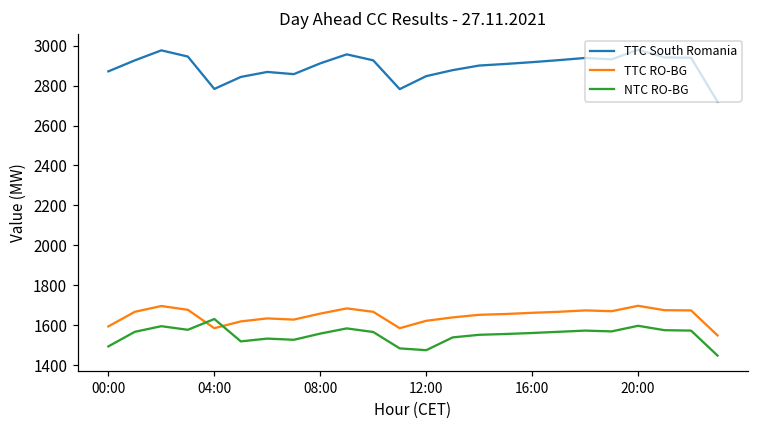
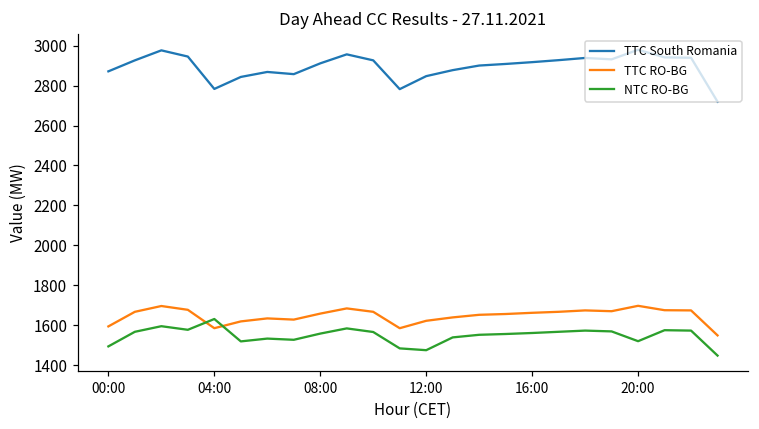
NTC RO-BG, 20:00: 1600 -> 1520
